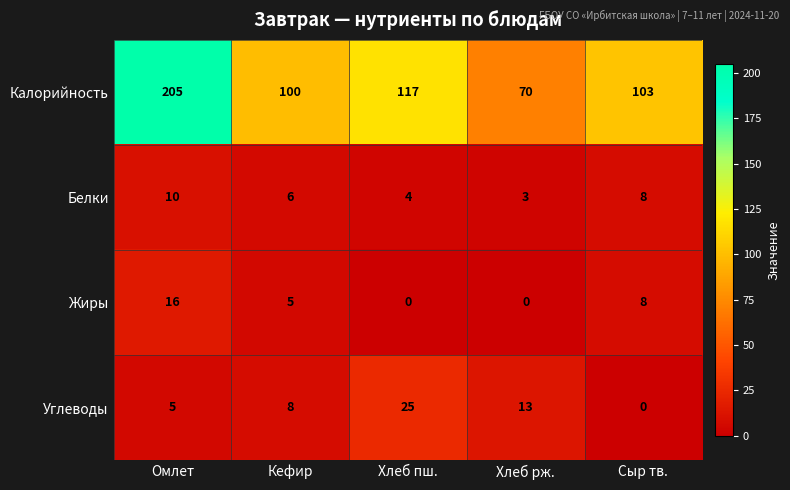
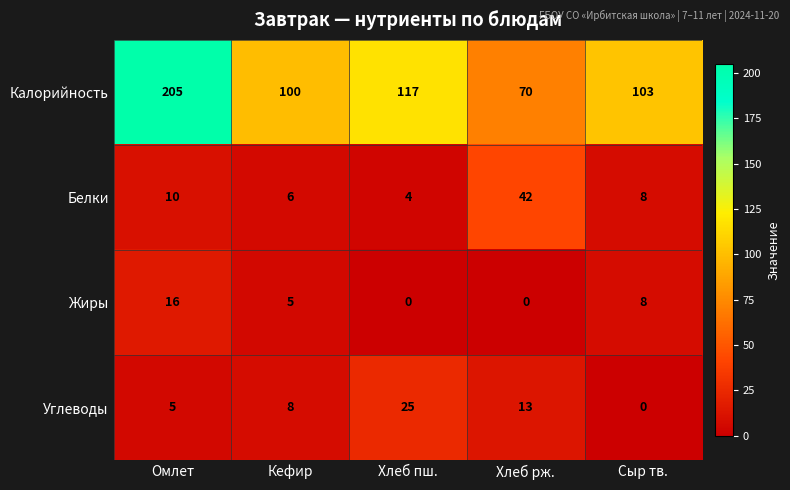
Белки, Хлеб рж.: 3 -> 42
